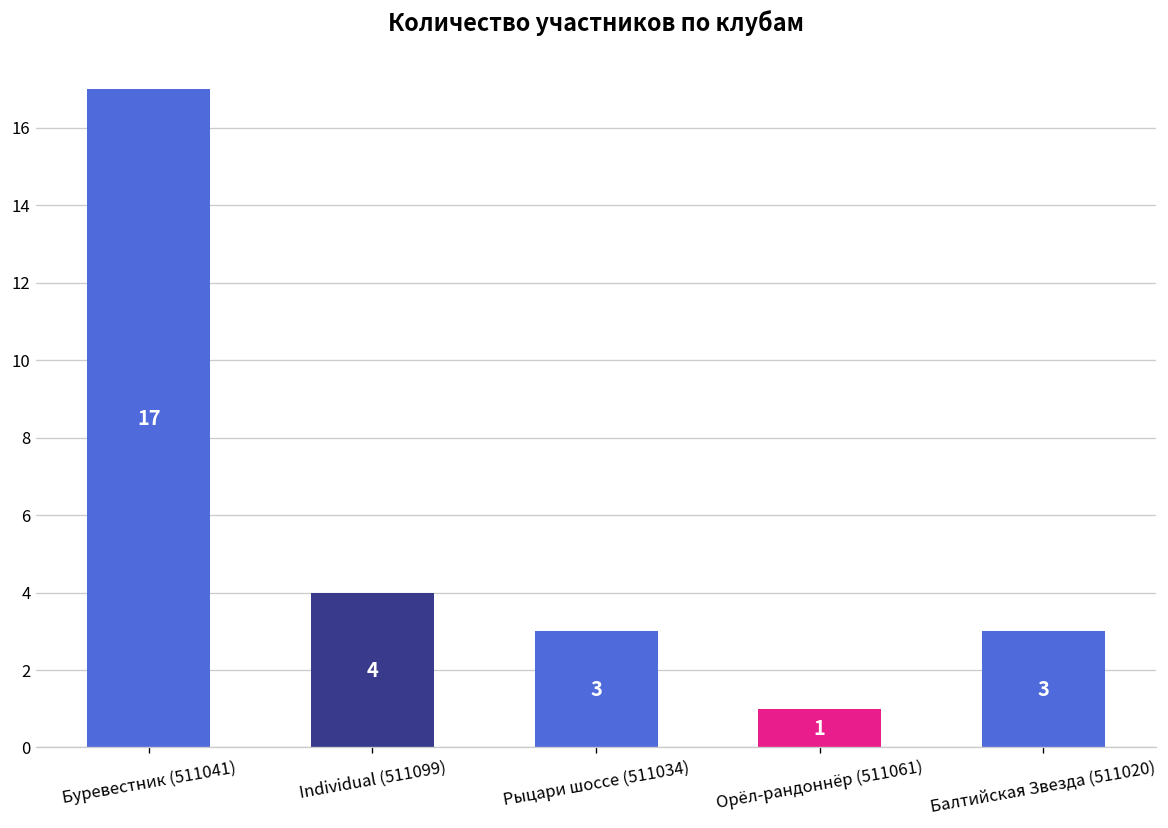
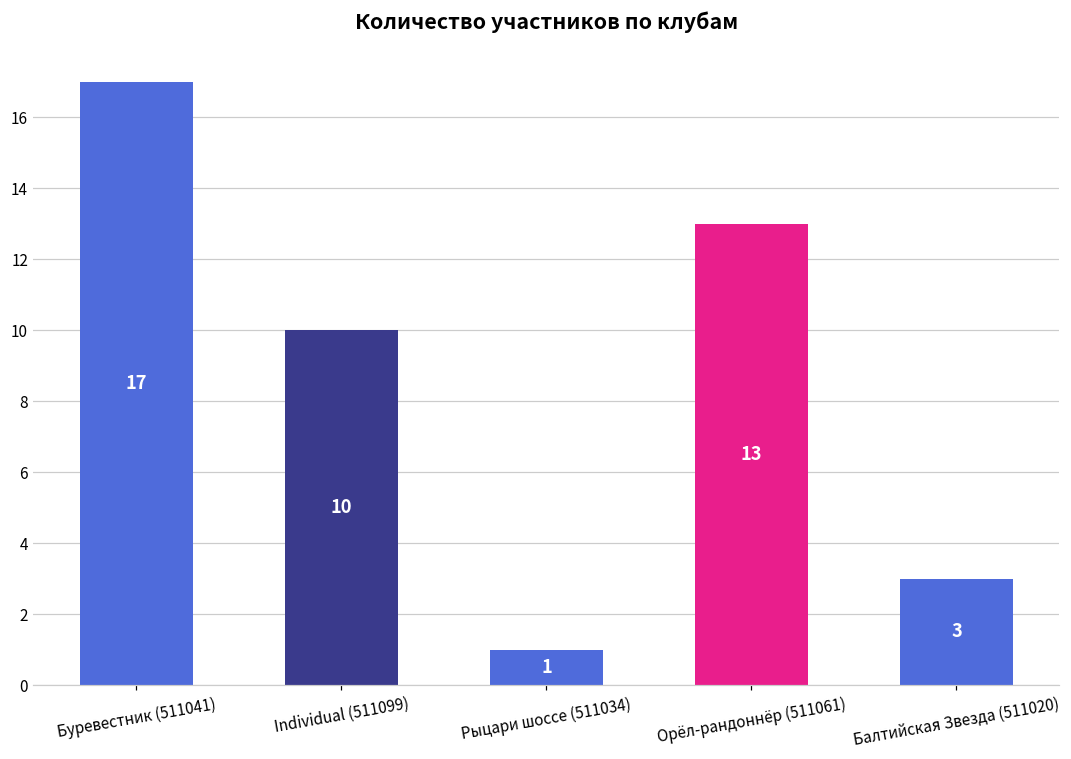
Individual (511099): 4 -> 10
Рыцари шоссе (511034): 3 -> 1
Орёл-рандоннёр (511061): 1 -> 13
